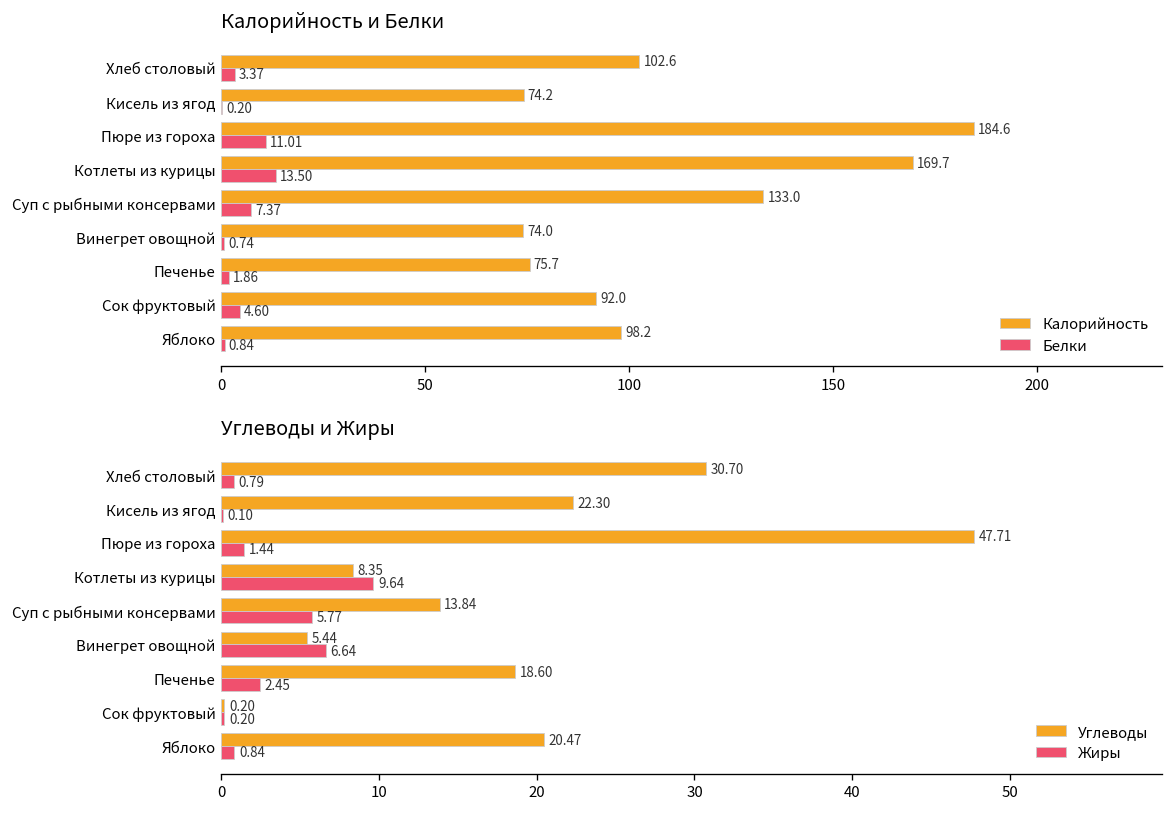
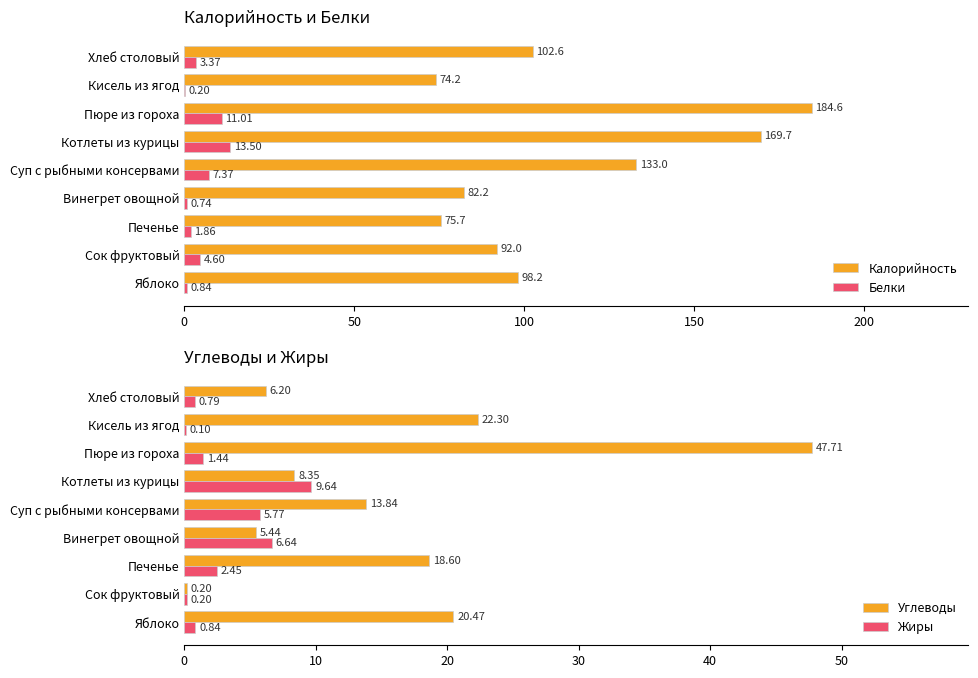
Калорийность и Белки, Калорийность, Винегрет овощной: 74.0 -> 82.2
Углеводы и Жиры, Углеводы, Хлеб столовый: 30.70 -> 6.20
